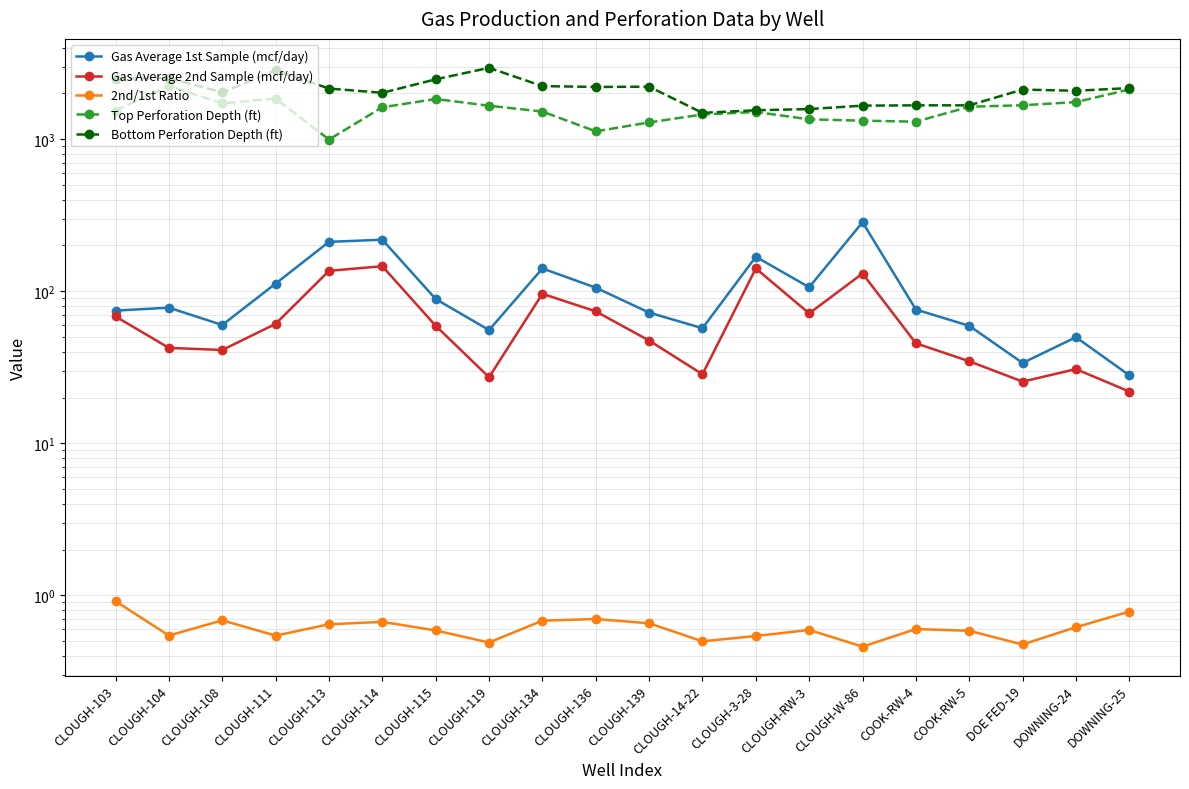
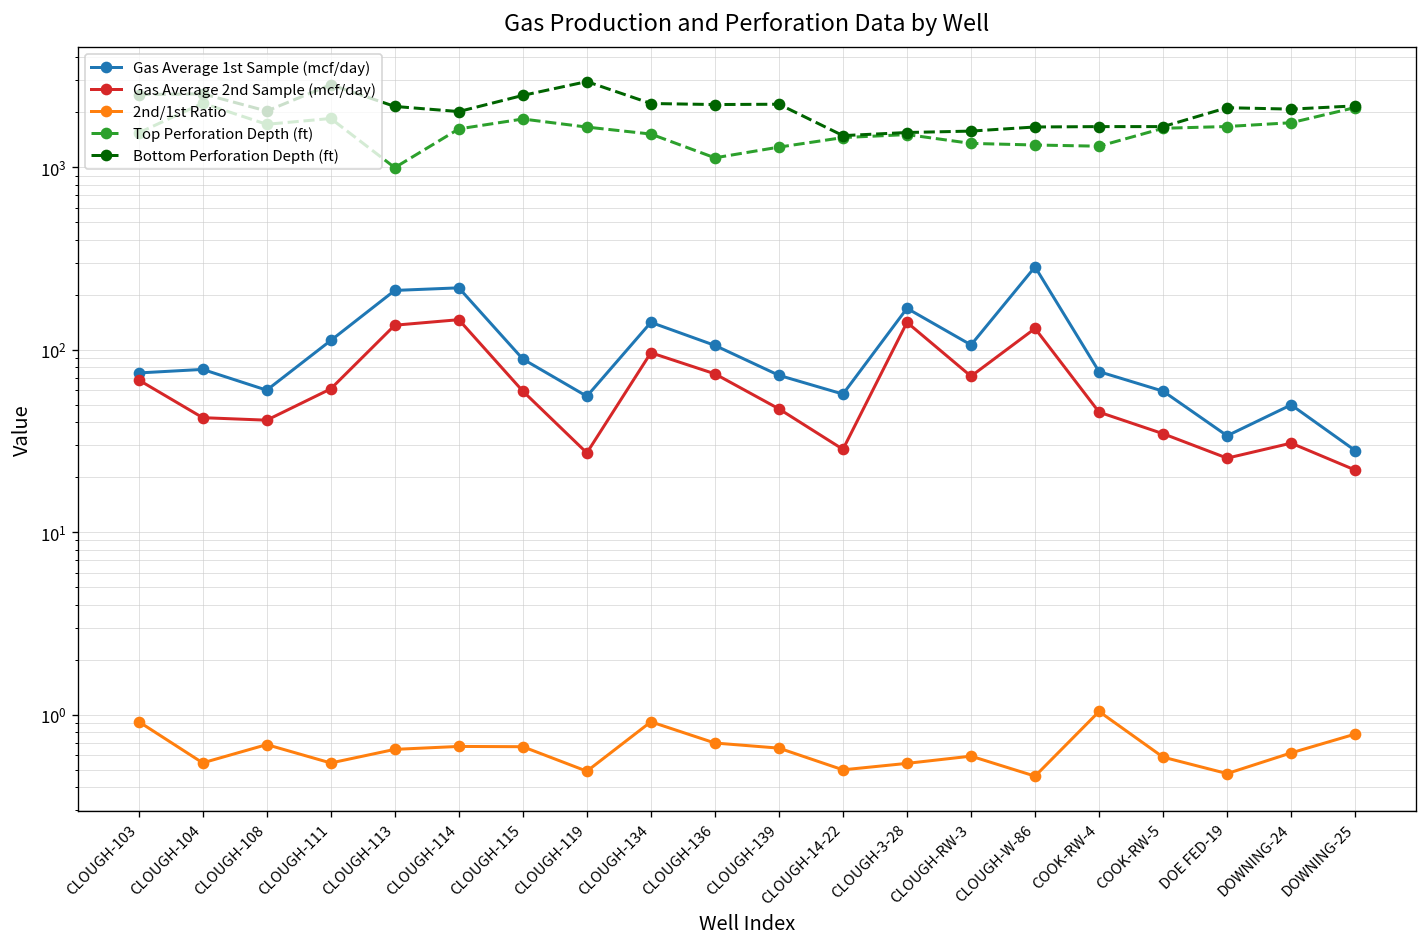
2nd/1st Ratio, CLOUGH-115: 0.59 -> 0.7
2nd/1st Ratio, CLOUGH-134: 0.7 -> 0.9
2nd/1st Ratio, COOK-RW-4: 0.60 -> 1.0
